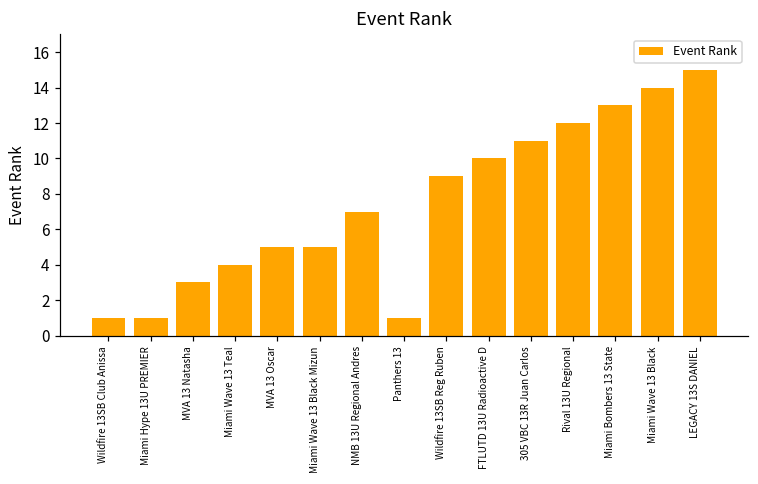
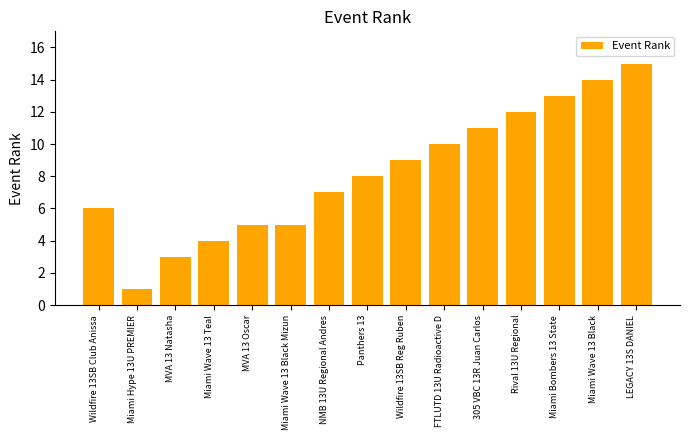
Wildfire 13SB Club Anissa: 1 -> 6
Panthers 13: 1 -> 8
